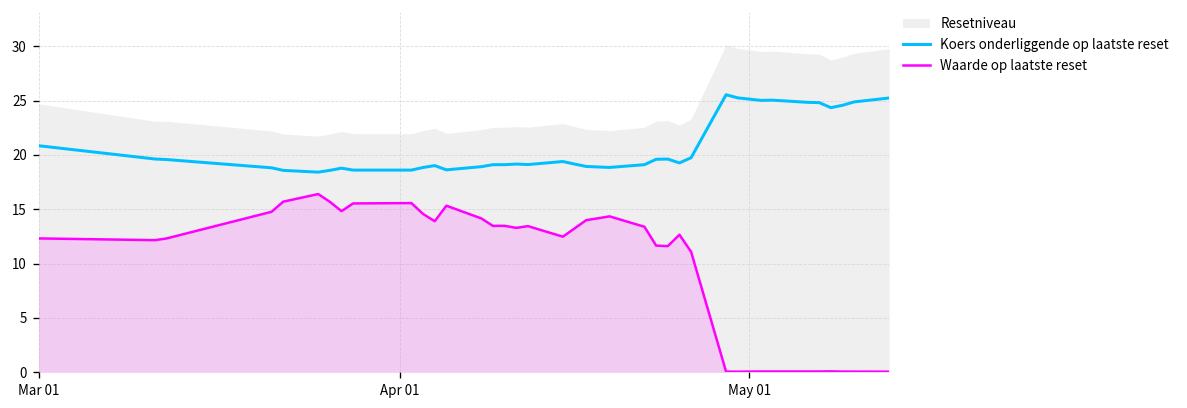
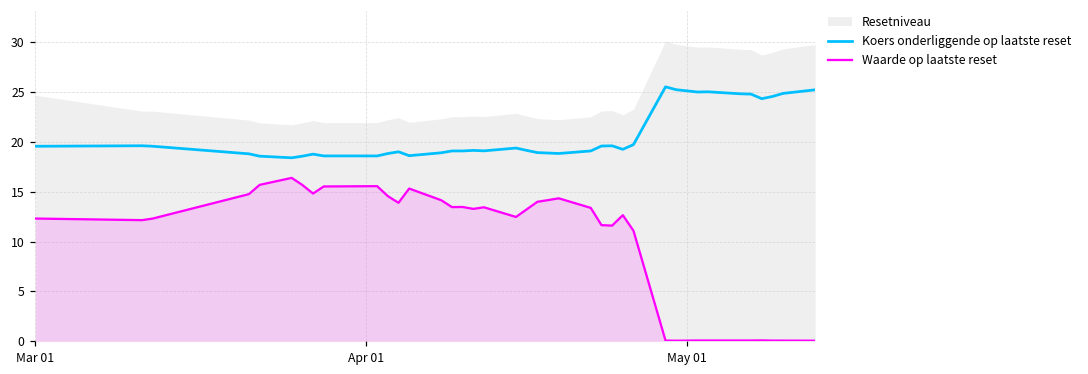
Koers onderliggende op laatste reset, Mar 01: 21 -> 20
